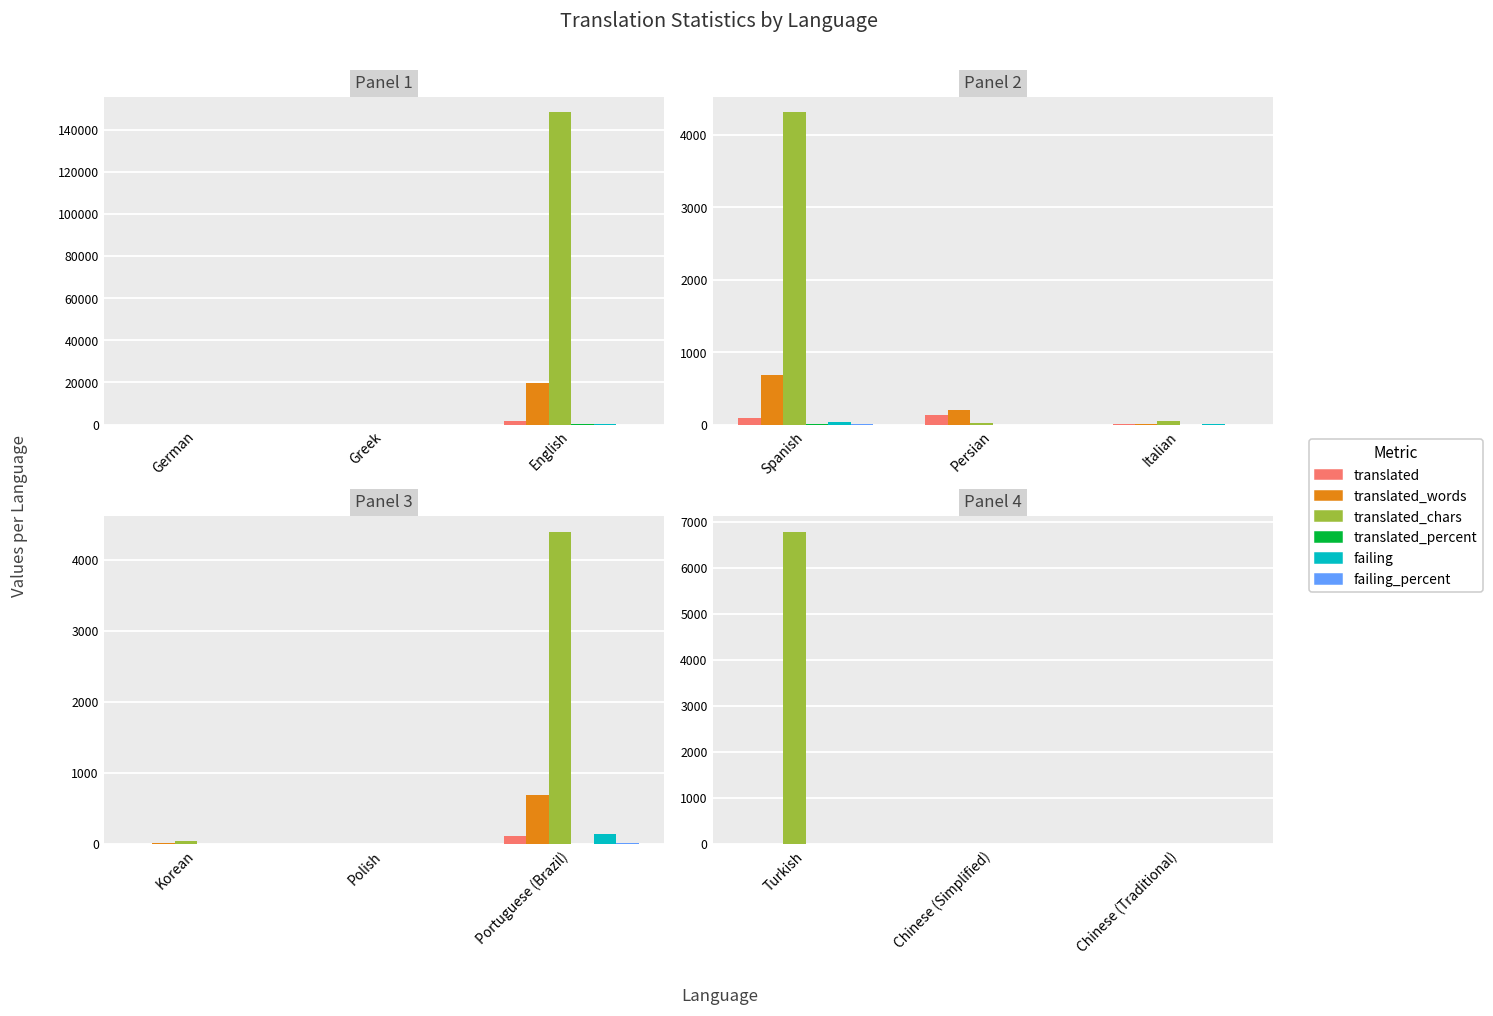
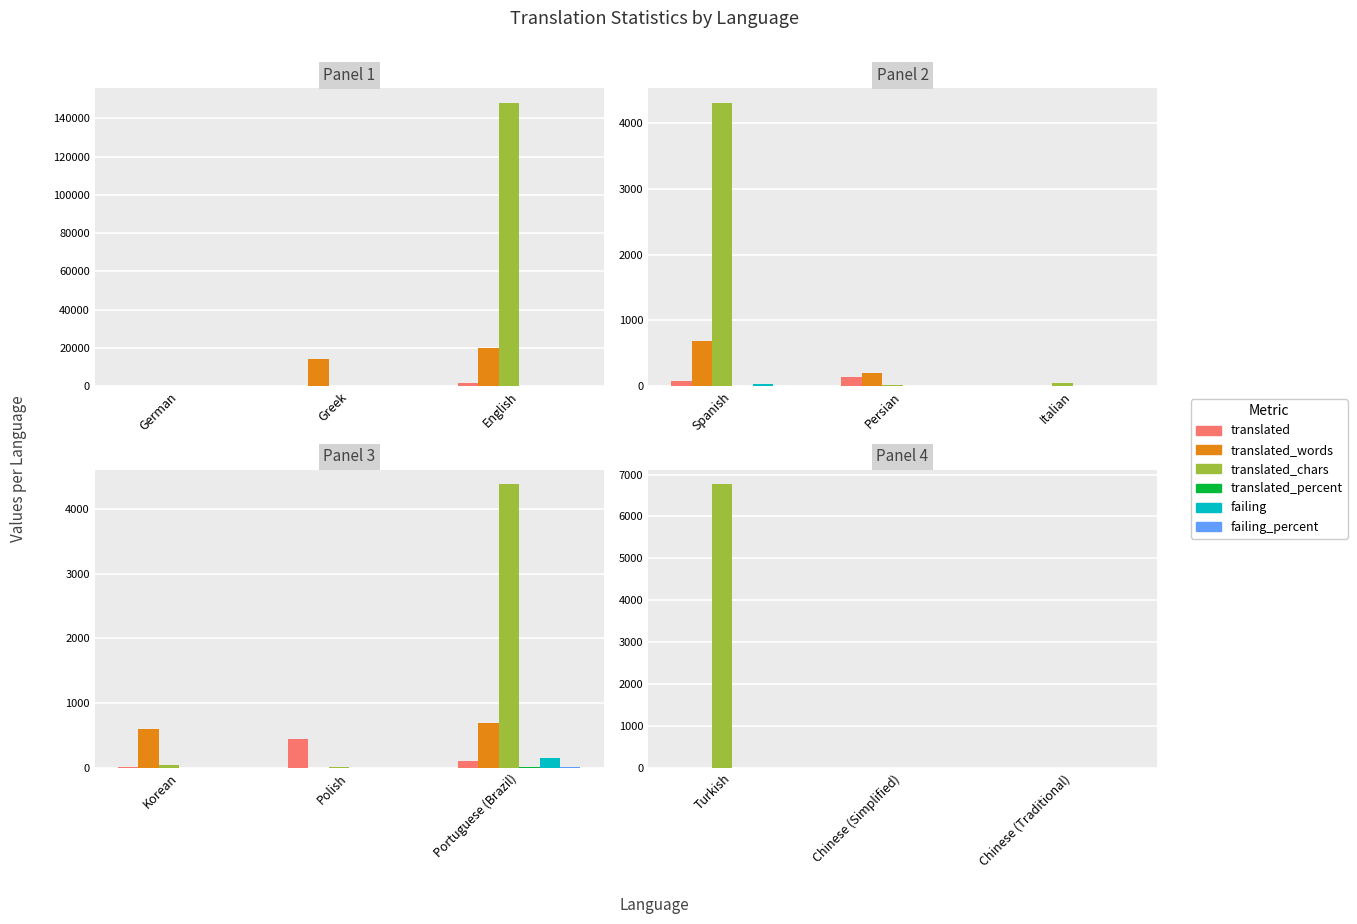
Panel 1, translated_words, Greek: 0 -> 14000
Panel 3, translated_words, Korean: 0 -> 600
Panel 3, translated, Polish: 0 -> 400
